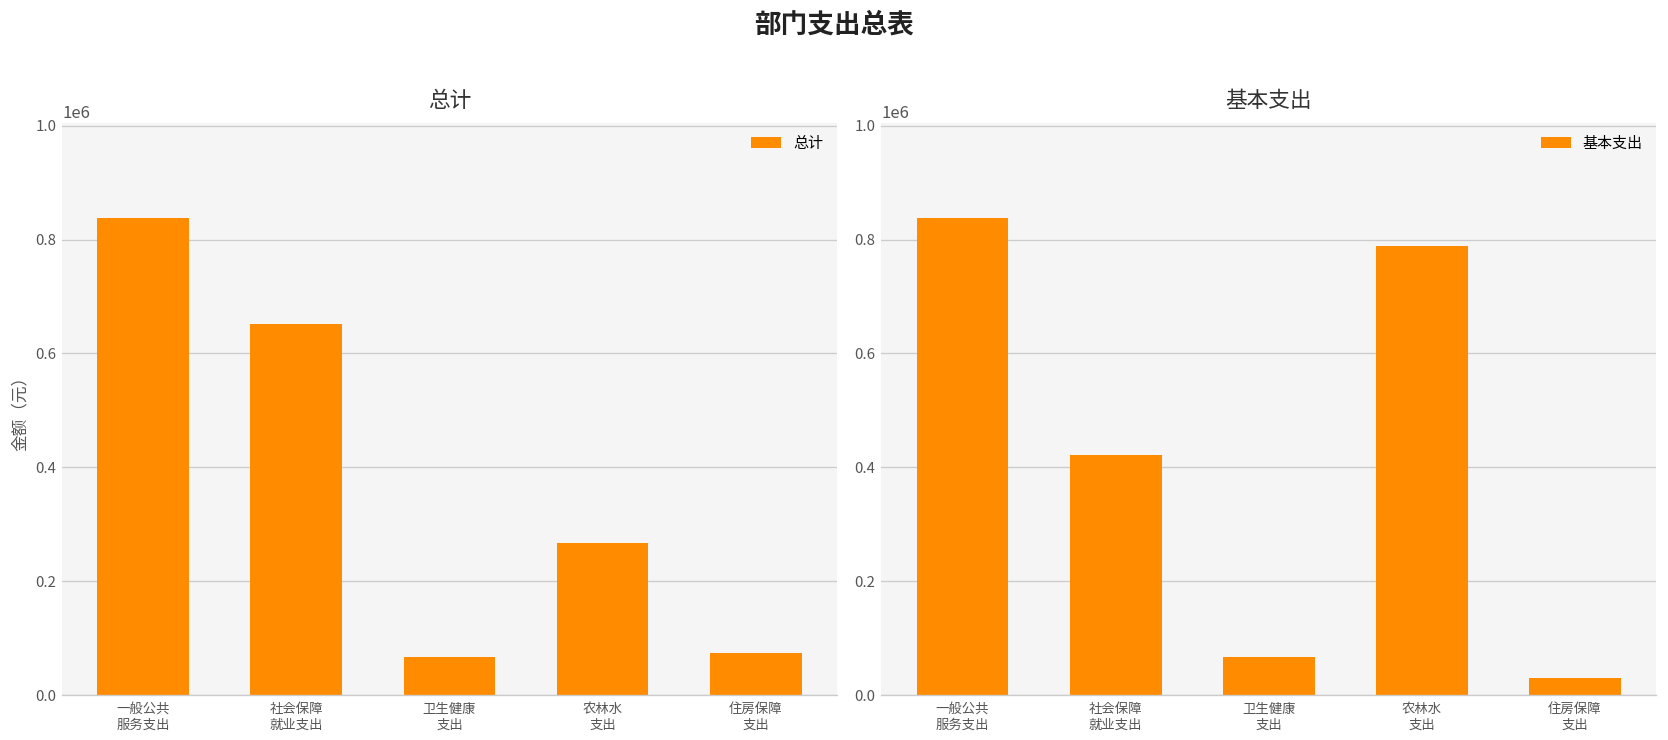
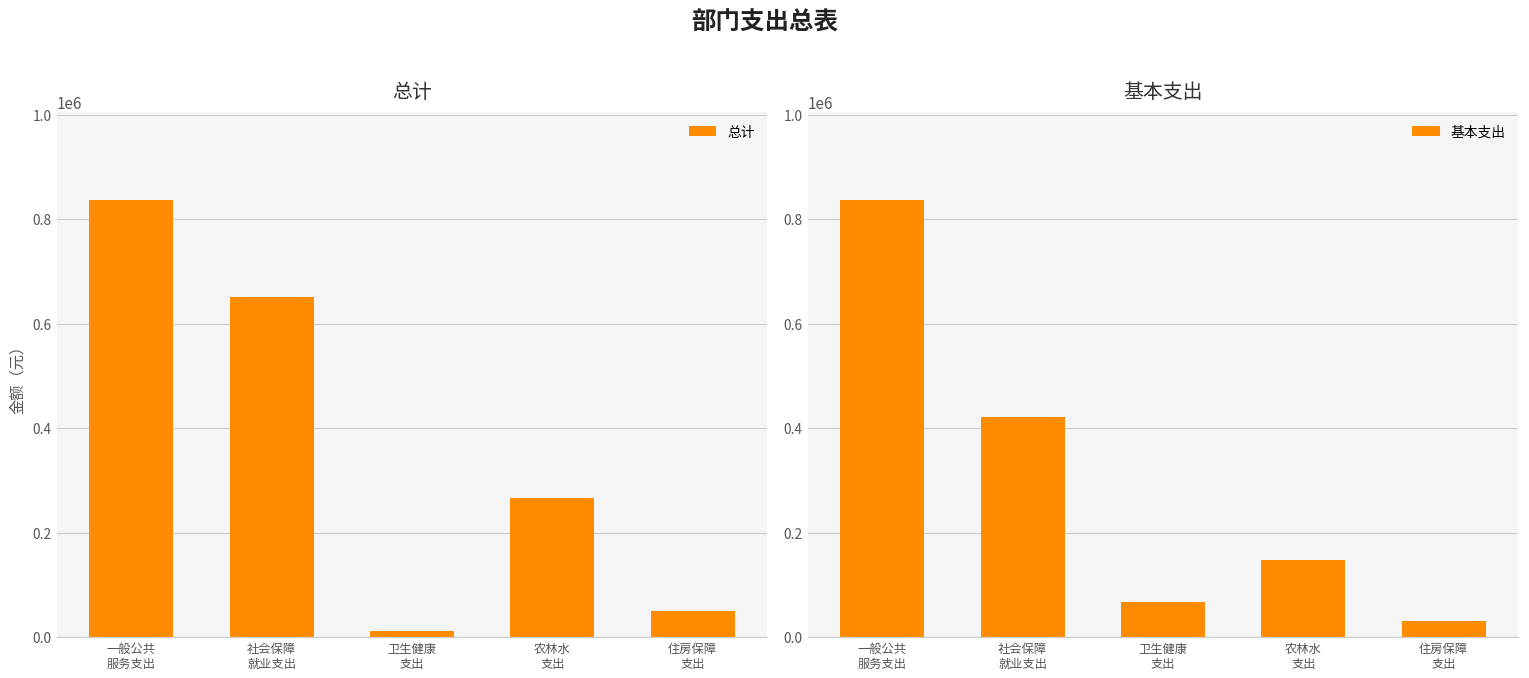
总计, 卫生健康 支出: 70000 -> 10000
总计, 住房保障 支出: 70000 -> 50000
基本支出, 农林水 支出: 790000 -> 150000
